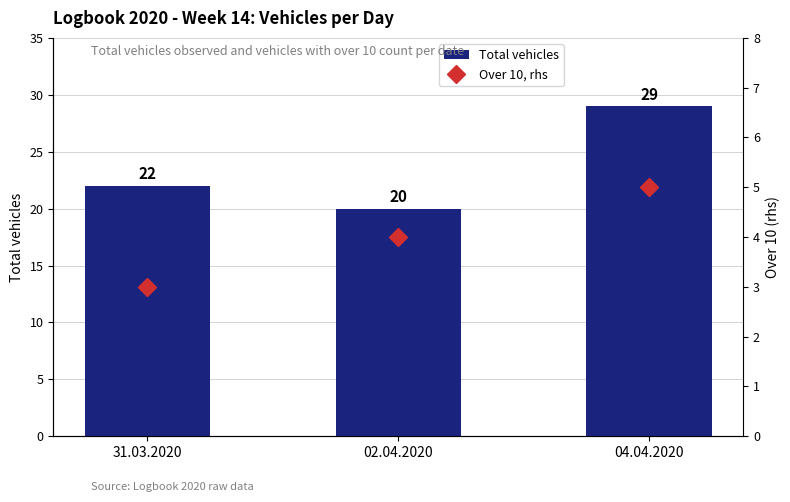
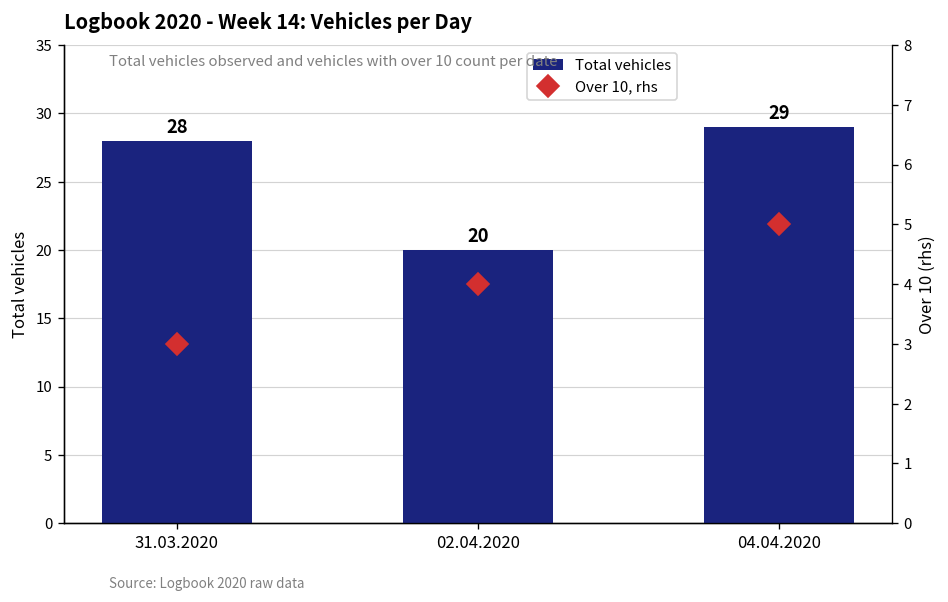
Total vehicles, 31.03.2020: 22 -> 28
